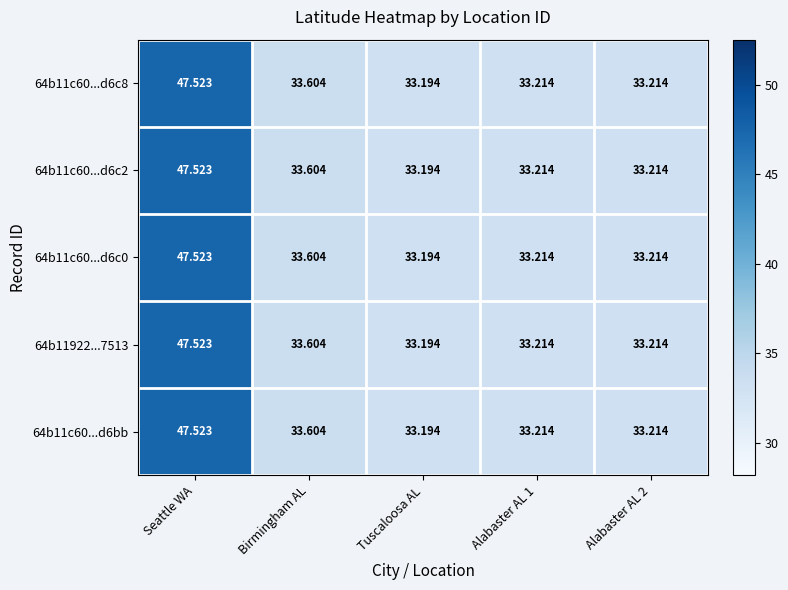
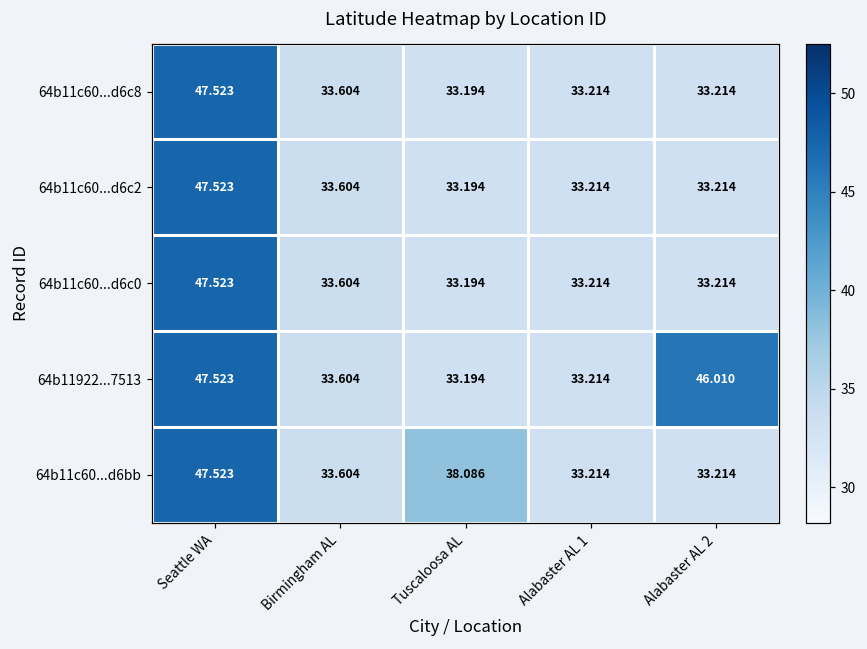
64b11922...7513, Alabaster AL 2: 33.214 -> 46.010
64b11c60...d6bb, Tuscaloosa AL: 33.194 -> 38.086
